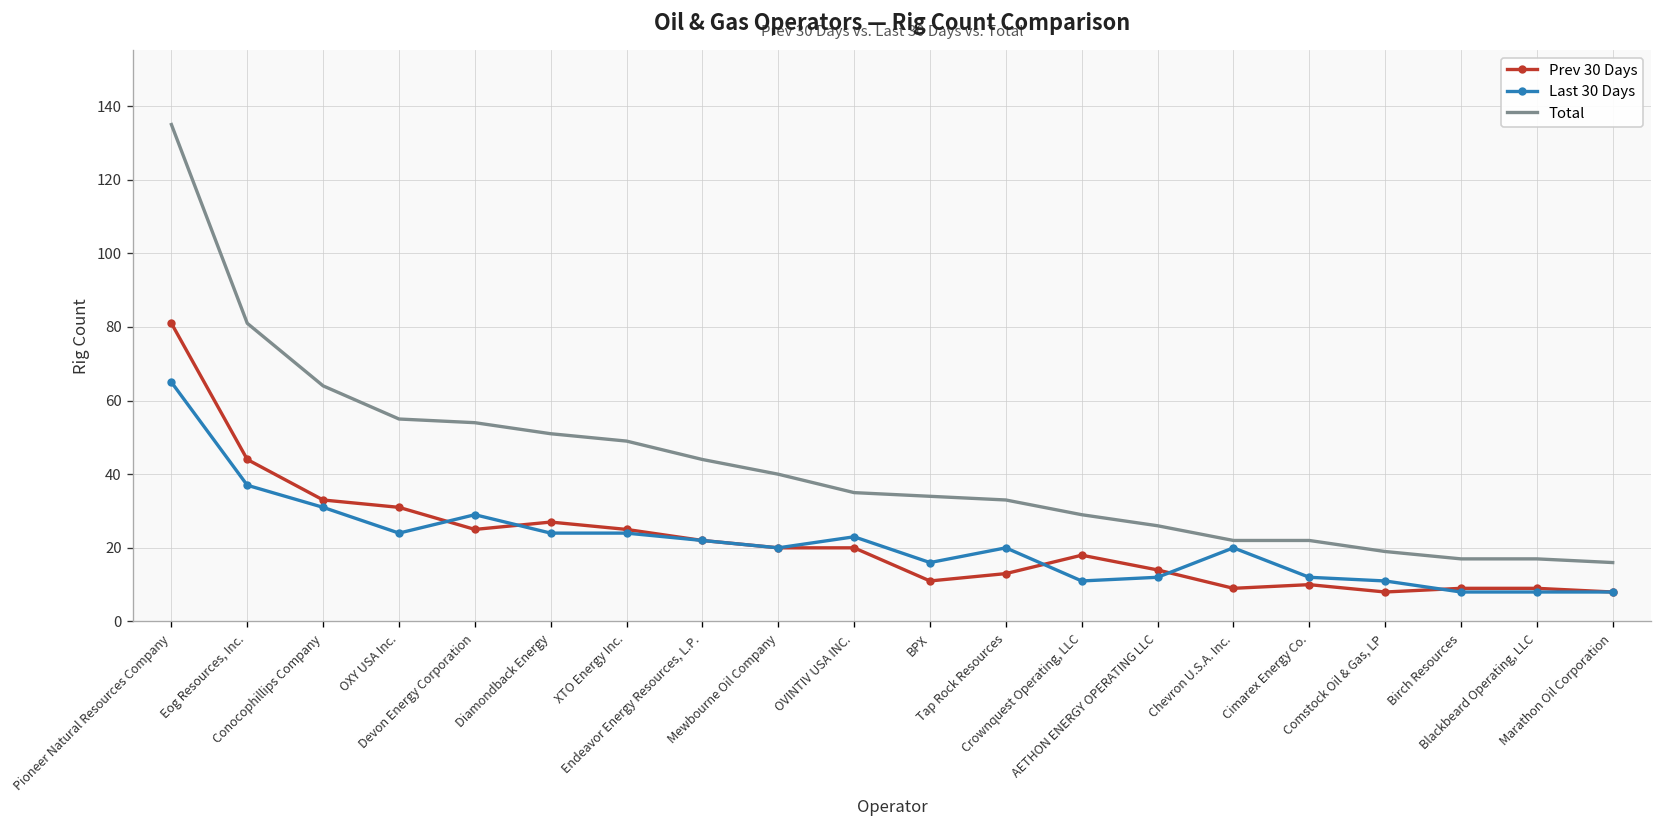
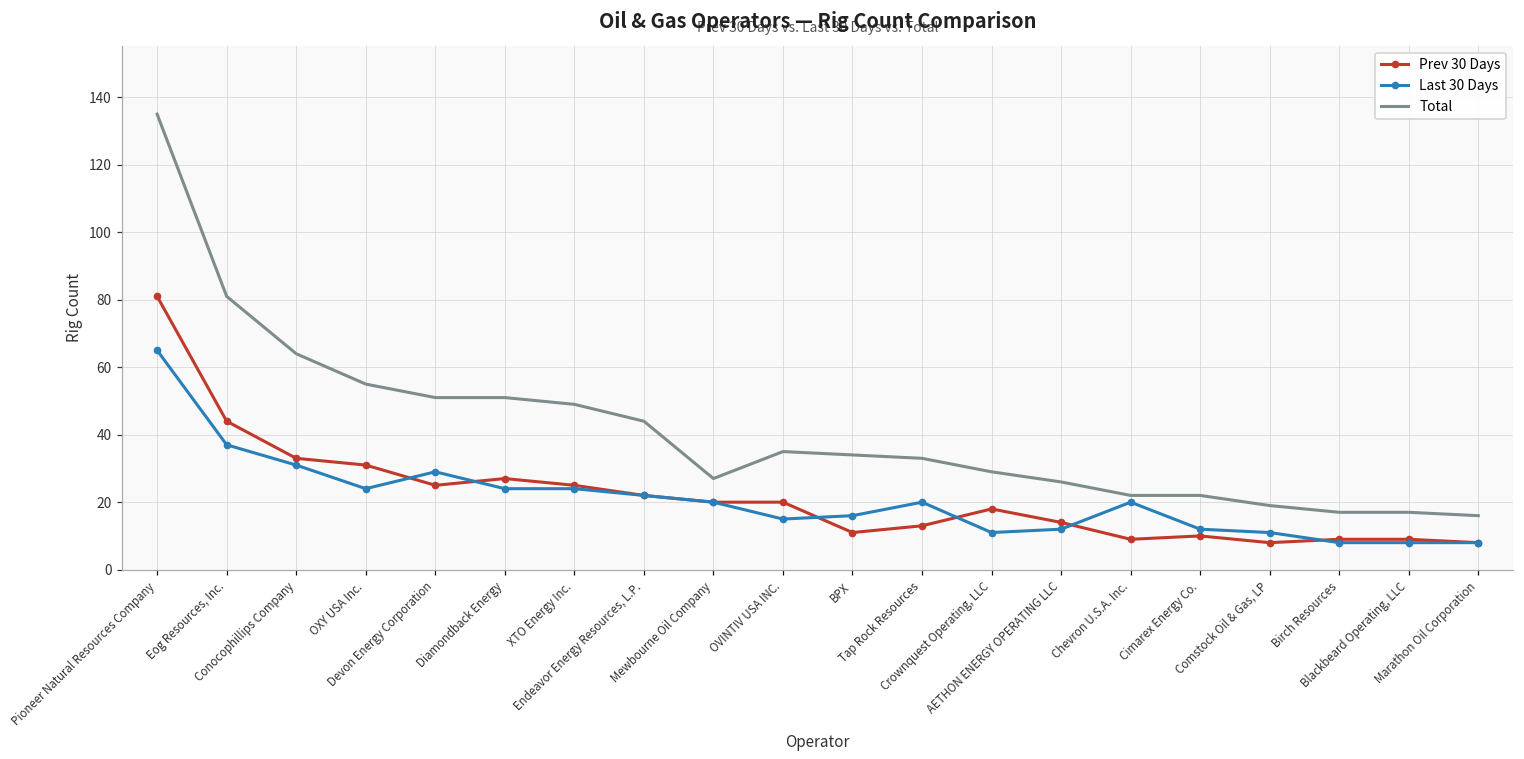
Total, Devon Energy Corporation: 54 -> 51
Total, Mewbourne Oil Company: 40 -> 27
Last 30 Days, OVINTIV USA INC.: 23 -> 15
